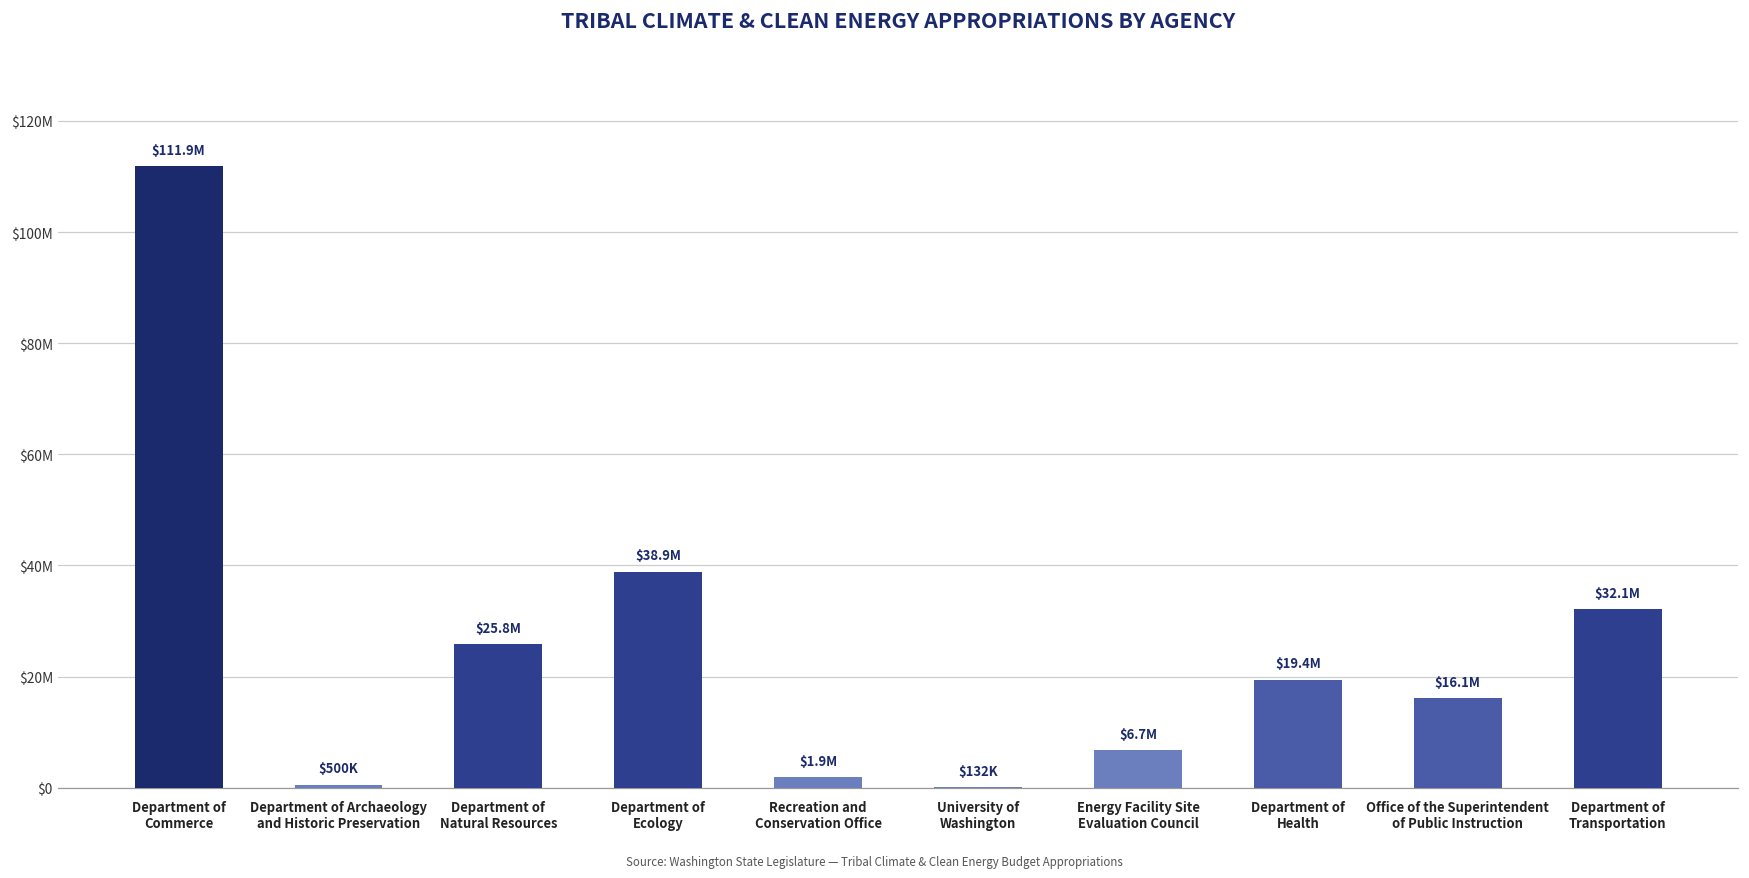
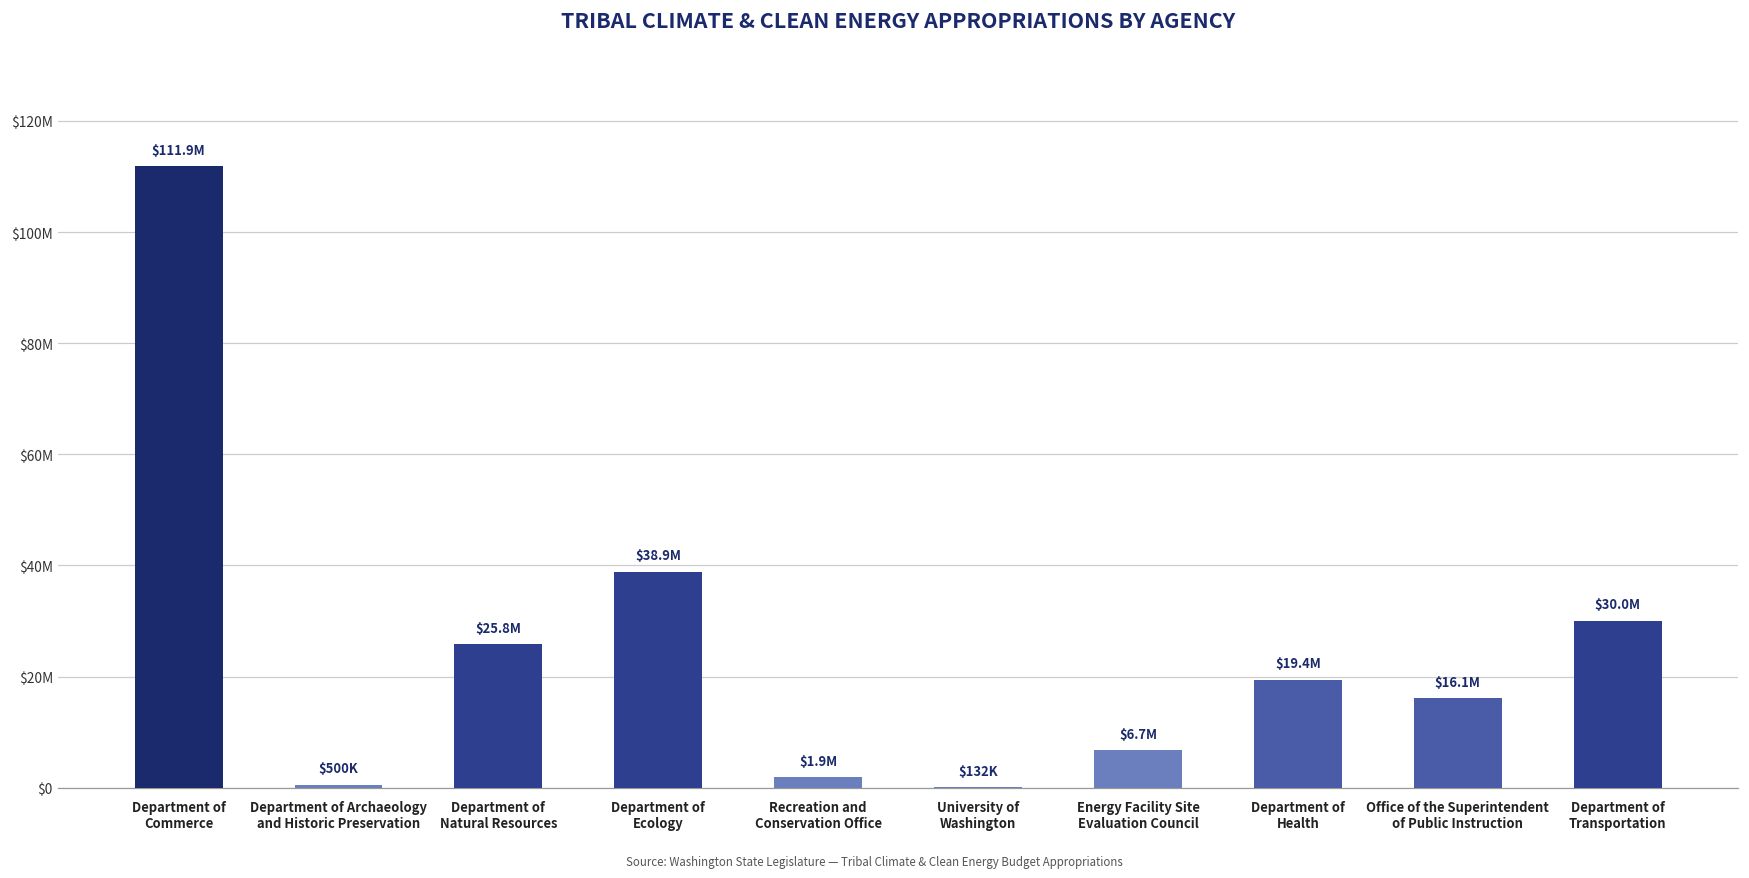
Department of Transportation: $32.1M -> $30.0M
